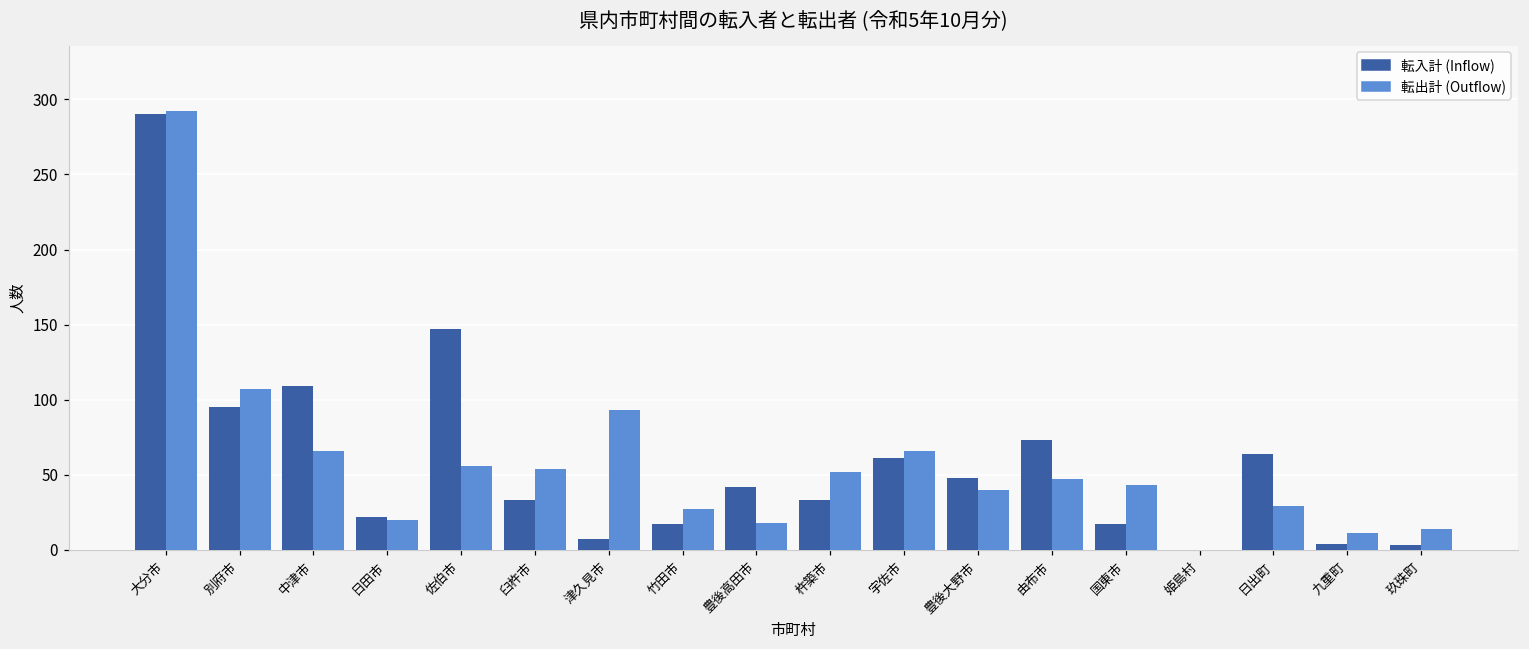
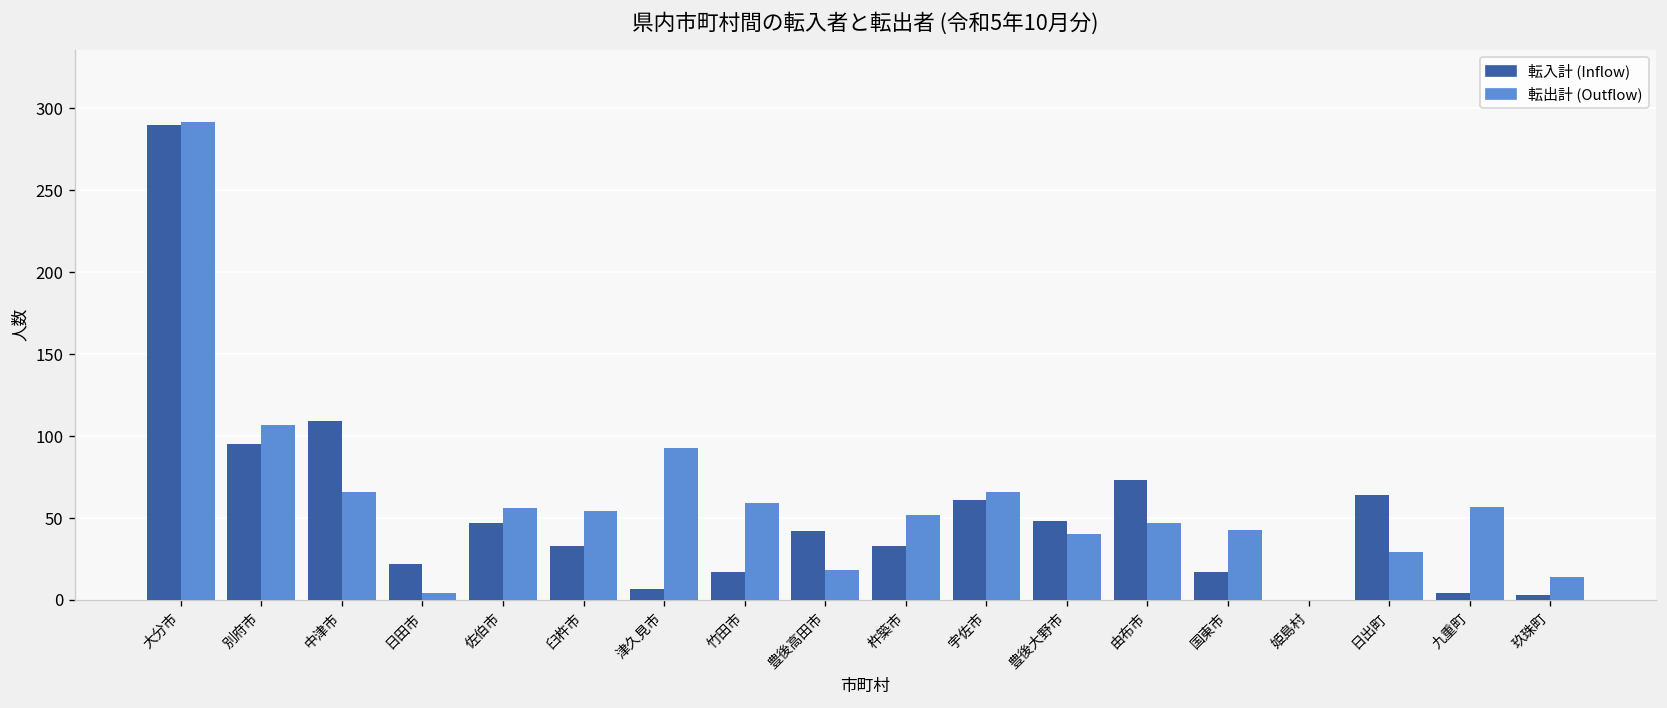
転出計 (Outflow), 日田市: 20 -> 4
転入計 (Inflow), 佐伯市: 147 -> 47
転出計 (Outflow), 竹田市: 27 -> 59
転出計 (Outflow), 九重町: 11 -> 57
